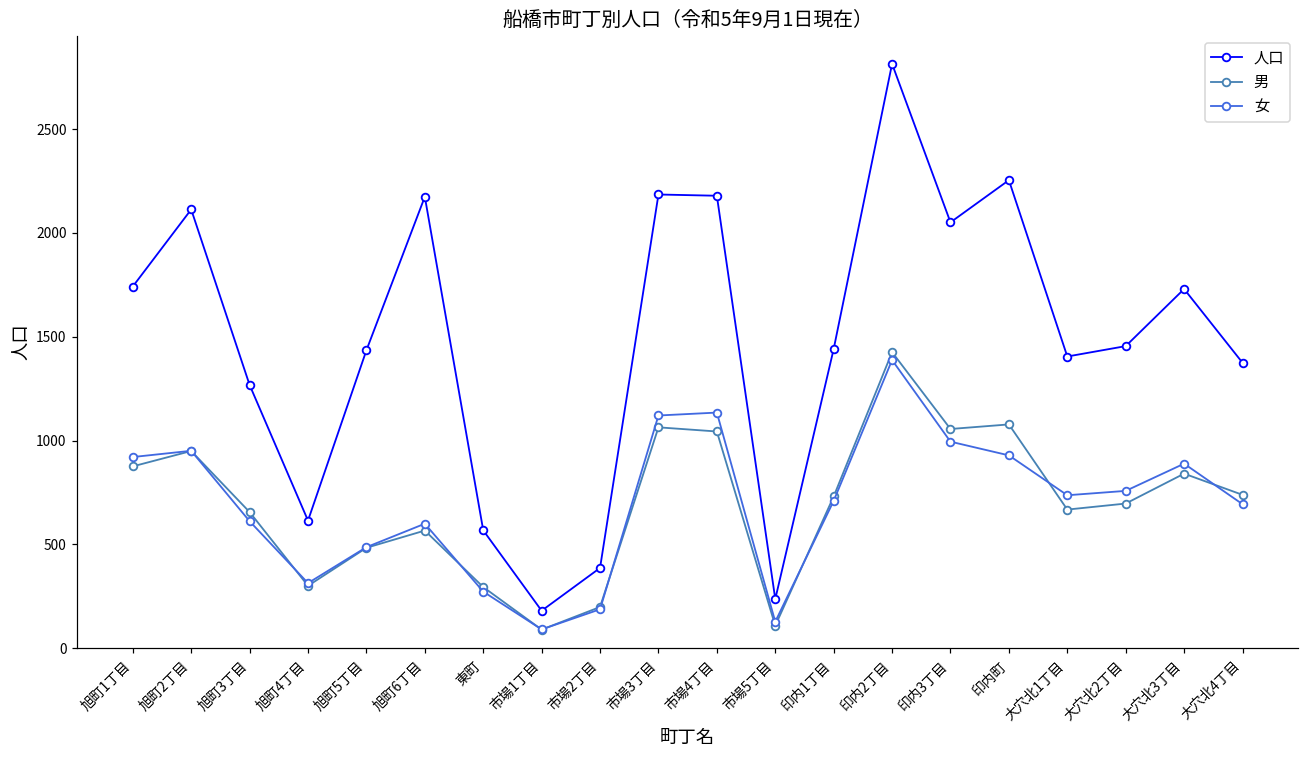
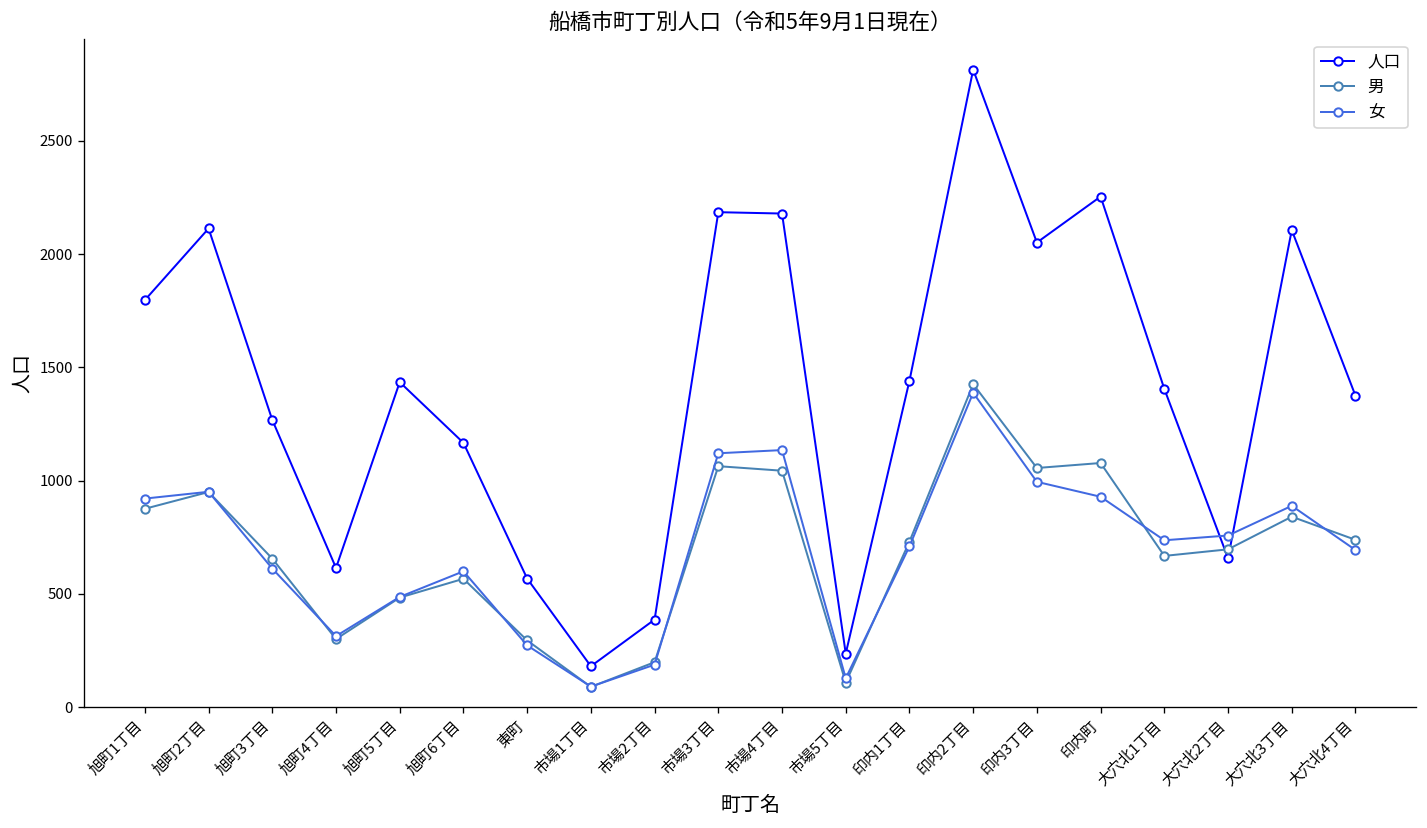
人口, 旭町1丁目: 1740 -> 1800
人口, 旭町6丁目: 2170 -> 1170
人口, 大穴北2丁目: 1460 -> 660
人口, 大穴北3丁目: 1730 -> 2110
